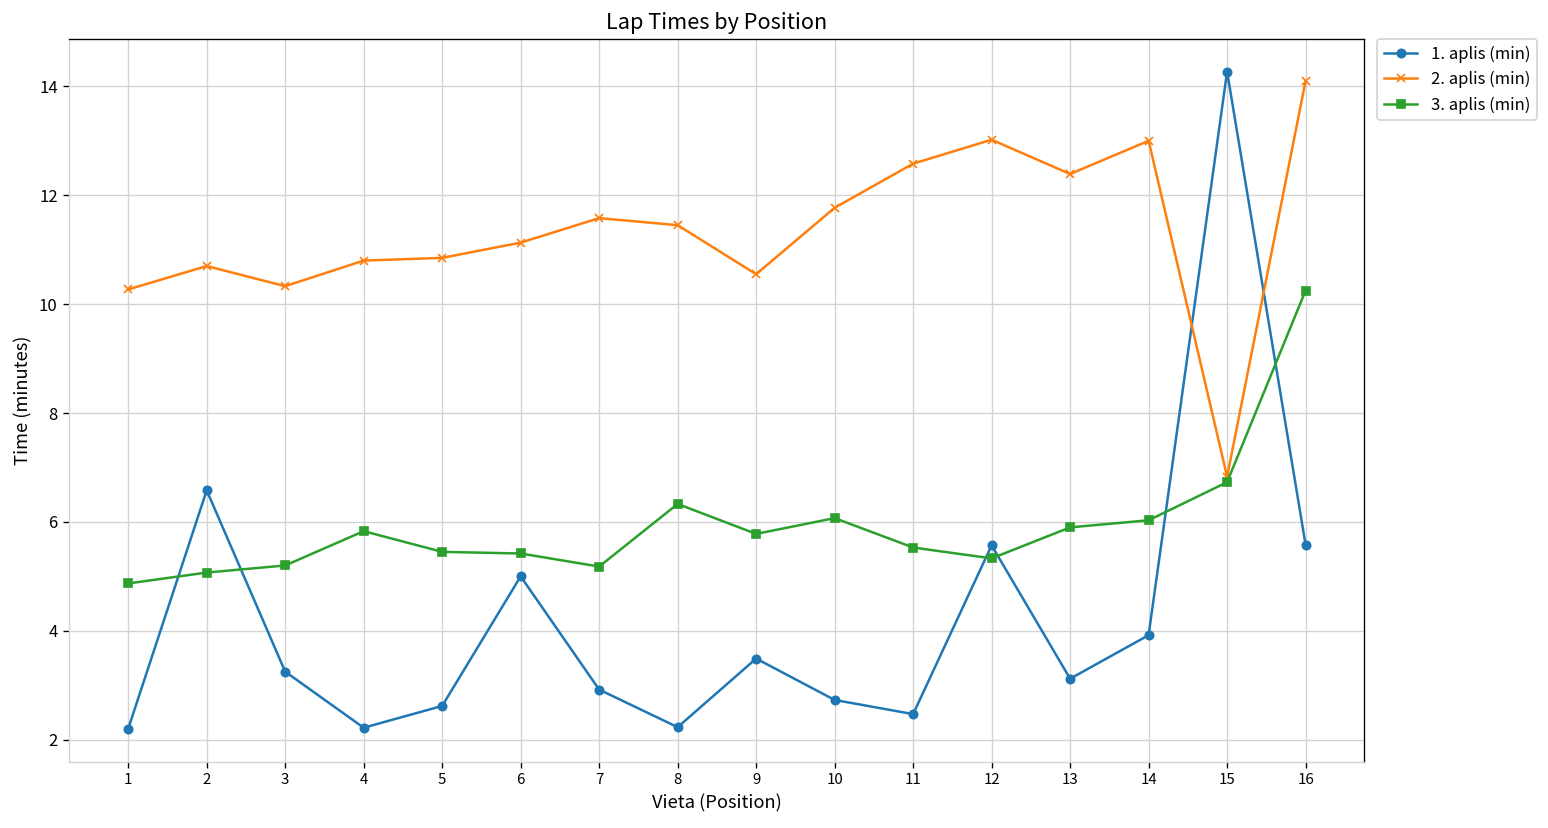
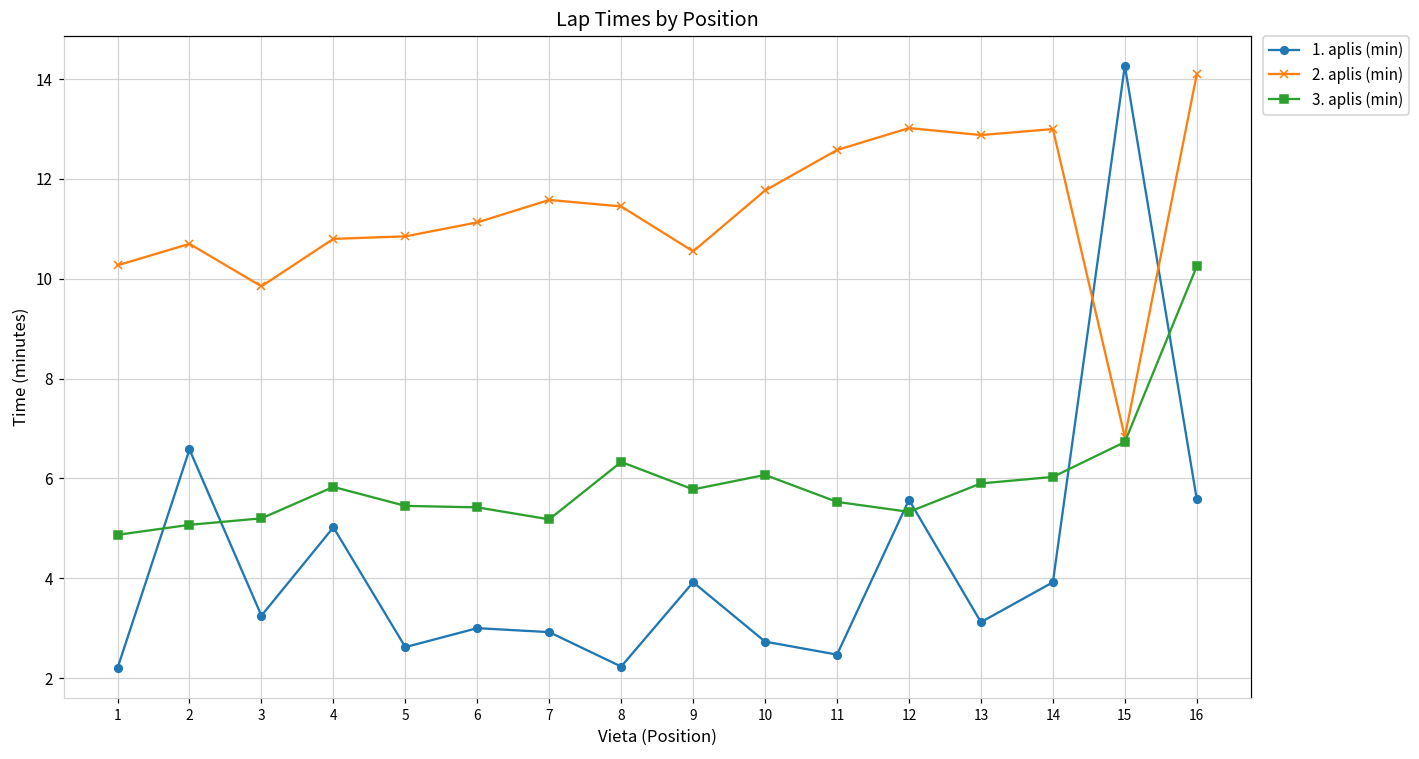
2. aplis (min), 3: 10.3 -> 9.9
1. aplis (min), 4: 2.2 -> 5.0
1. aplis (min), 6: 5 -> 3
1. aplis (min), 9: 3.5 -> 3.9
2. aplis (min), 13: 12.4 -> 12.9
